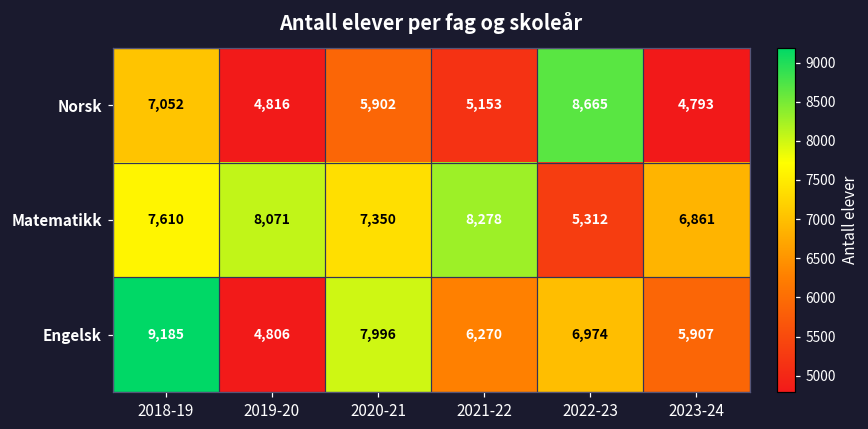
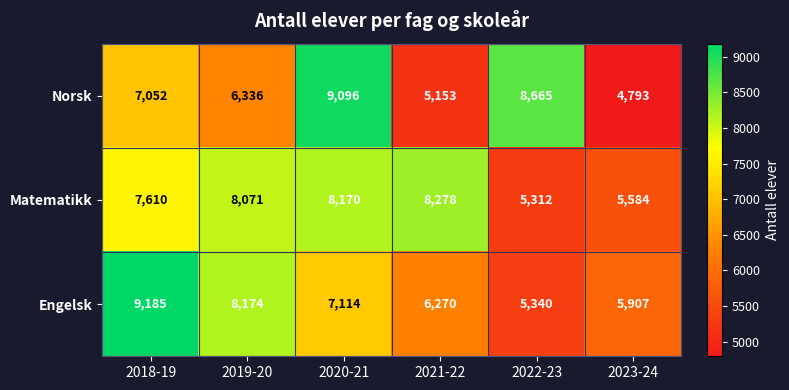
Norsk, 2019-20: 4,816 -> 6,336
Norsk, 2020-21: 5,902 -> 9,096
Matematikk, 2020-21: 7,350 -> 8,170
Matematikk, 2023-24: 6,861 -> 5,584
Engelsk, 2019-20: 4,806 -> 8,174
Engelsk, 2020-21: 7,996 -> 7,114
Engelsk, 2022-23: 6,974 -> 5,340
